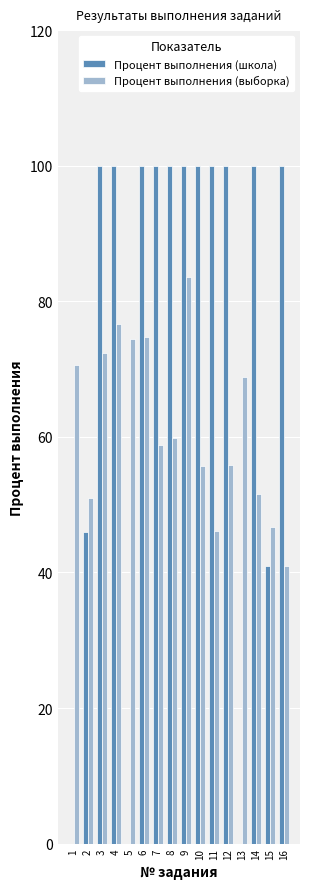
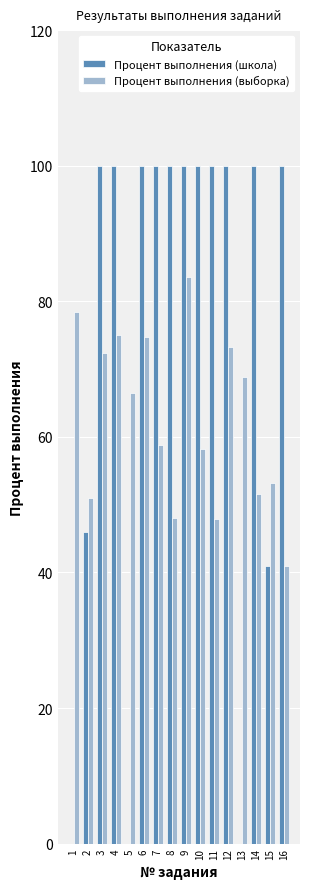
Процент выполнения (выборка), 1: 71 -> 78
Процент выполнения (выборка), 4: 77 -> 75
Процент выполнения (выборка), 5: 74 -> 66
Процент выполнения (выборка), 8: 60 -> 48
Процент выполнения (выборка), 10: 56 -> 58
Процент выполнения (выборка), 11: 46 -> 48
Процент выполнения (выборка), 12: 56 -> 73
Процент выполнения (выборка), 15: 47 -> 53
